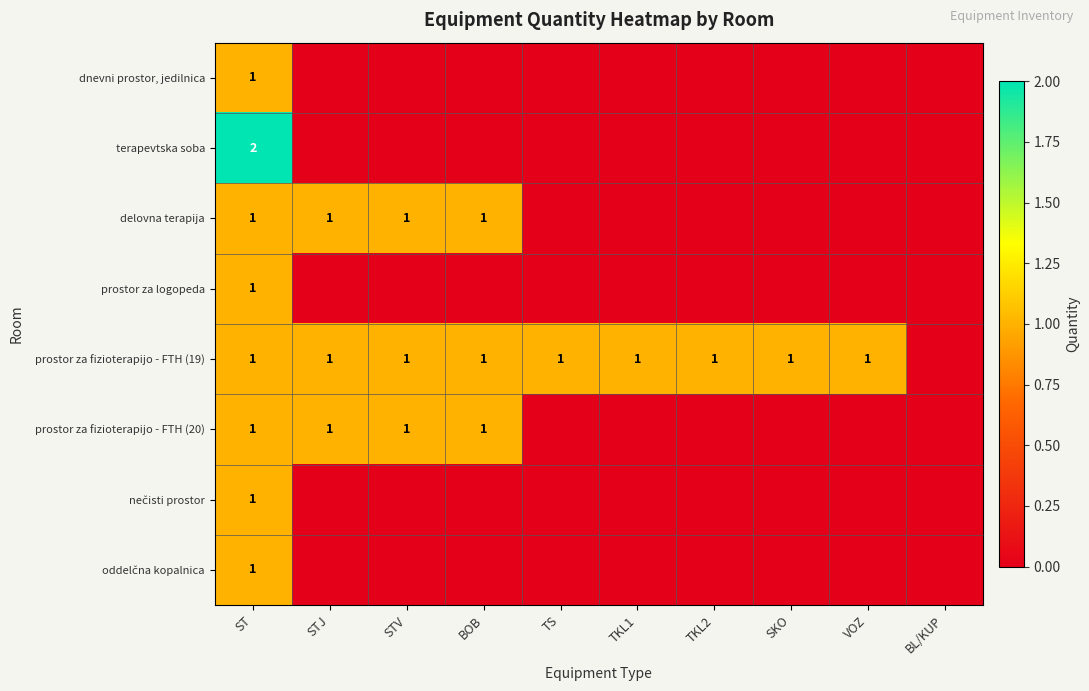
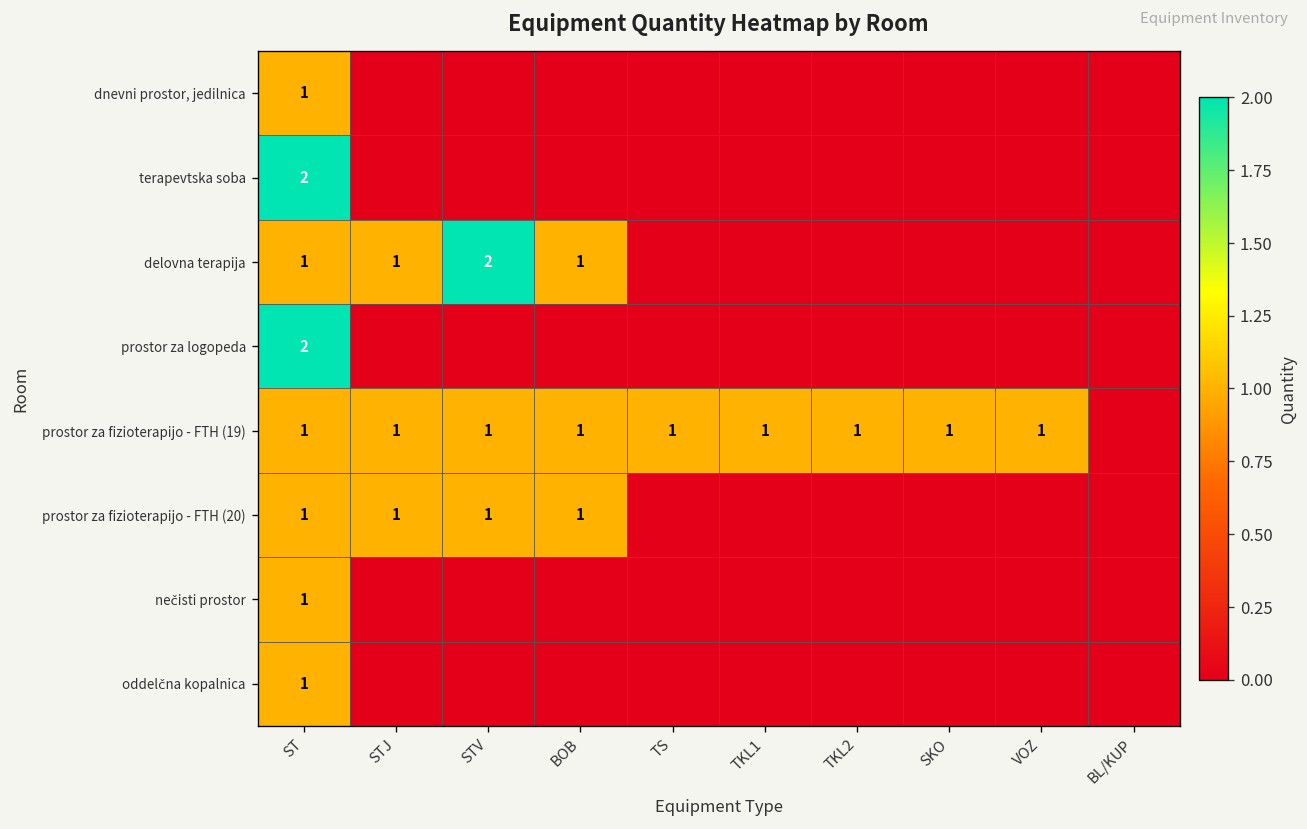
delovna terapija, STV: 1 -> 2
prostor za logopeda, ST: 1 -> 2
